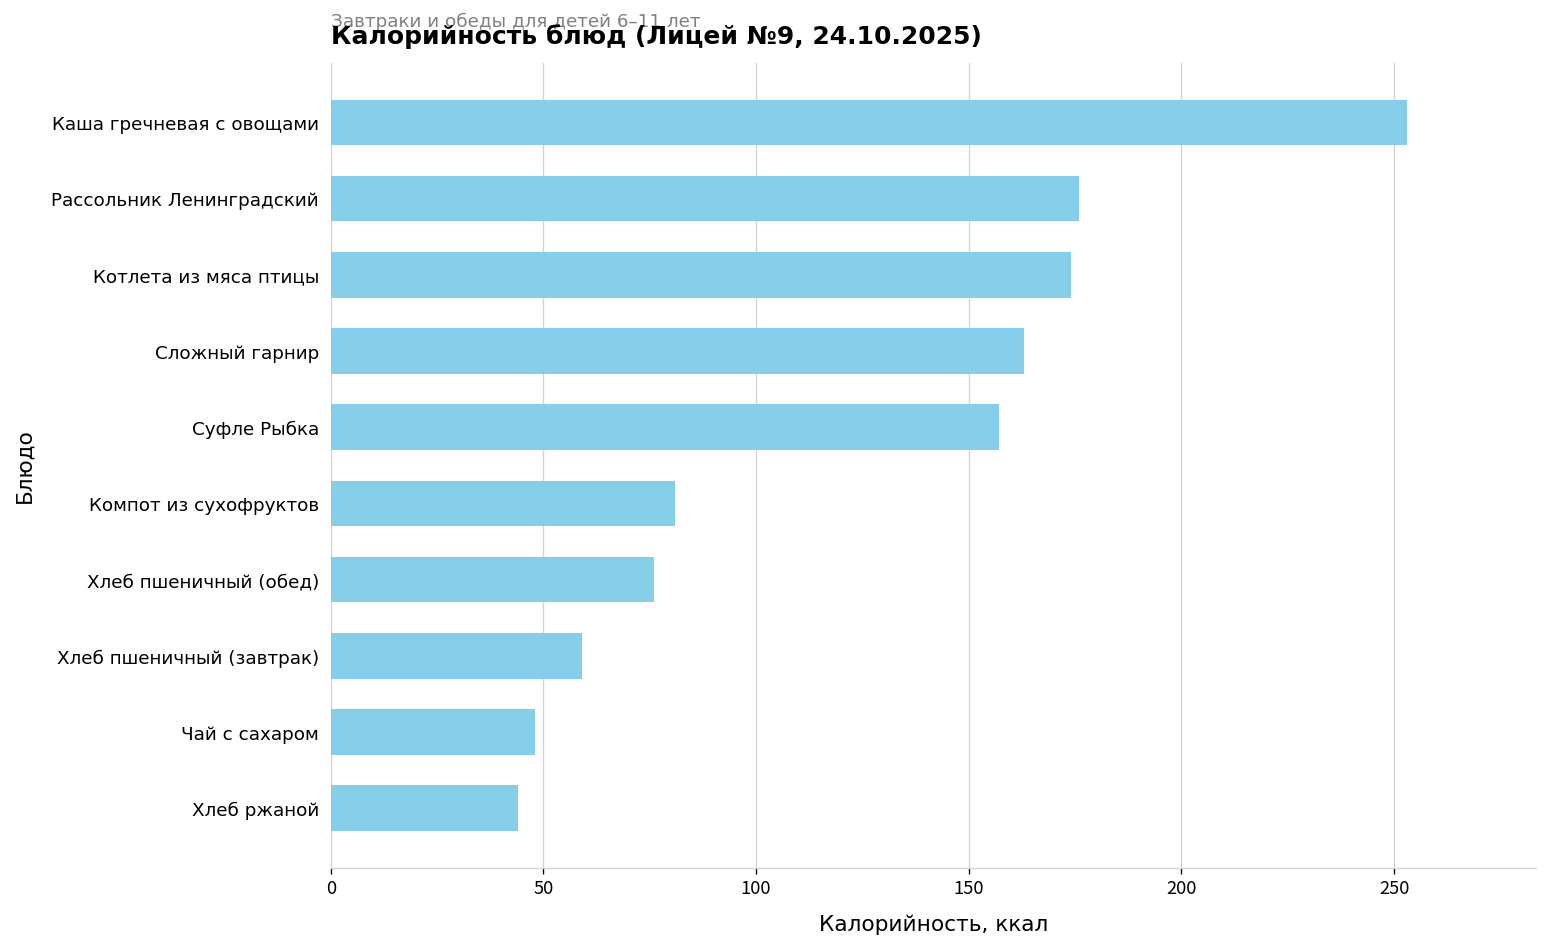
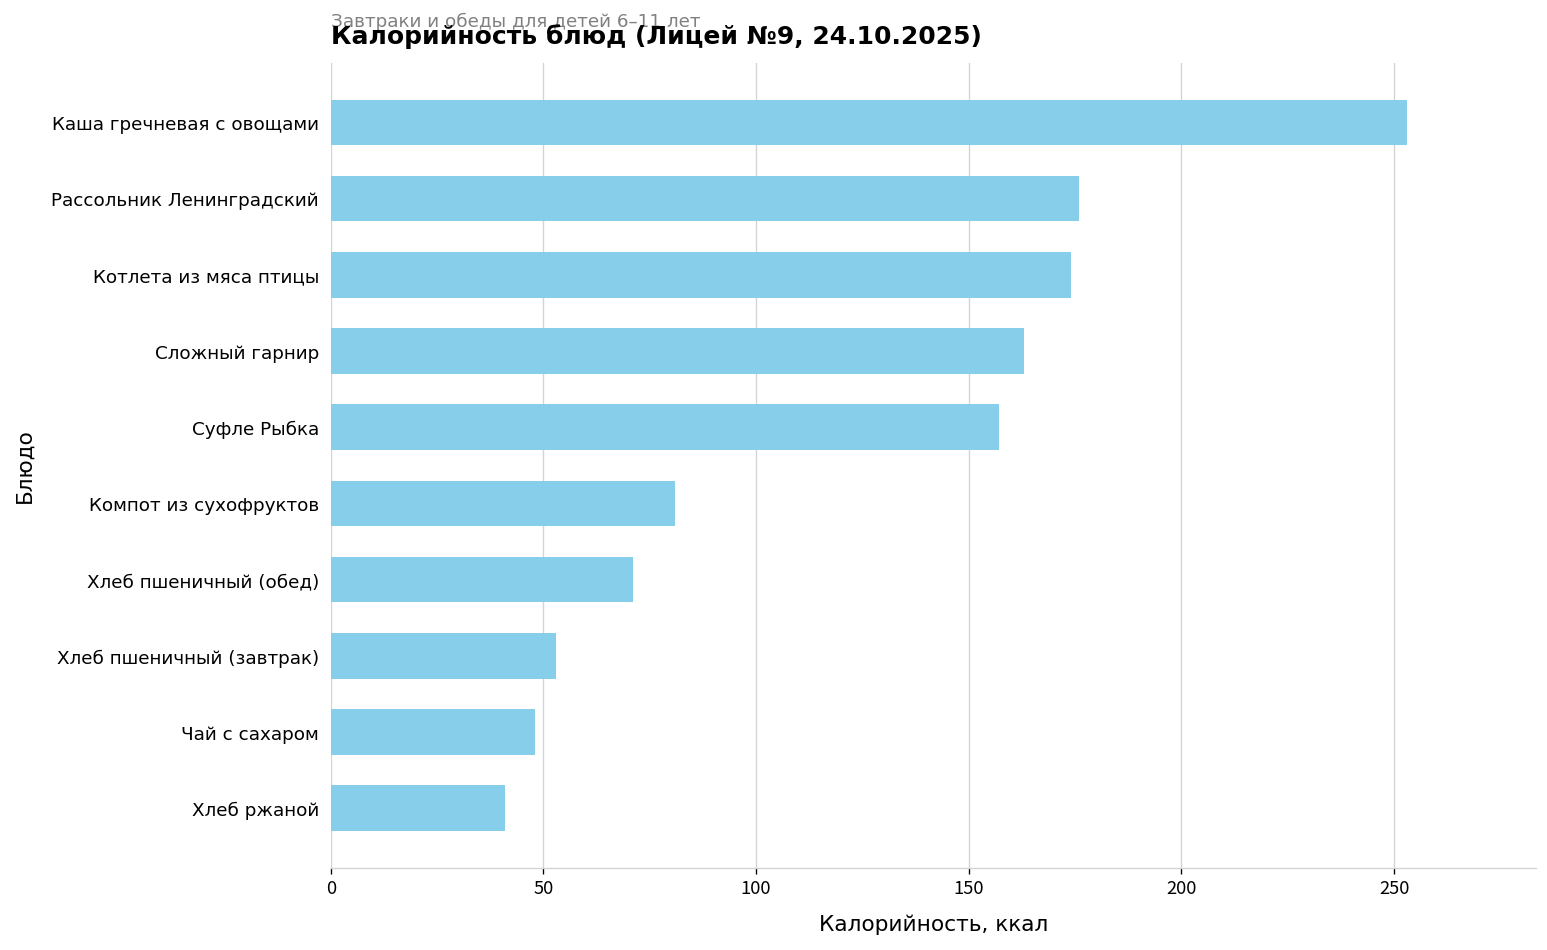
Хлеб пшеничный (обед): 76 -> 71
Хлеб пшеничный (завтрак): 59 -> 53
Хлеб ржаной: 44 -> 41
